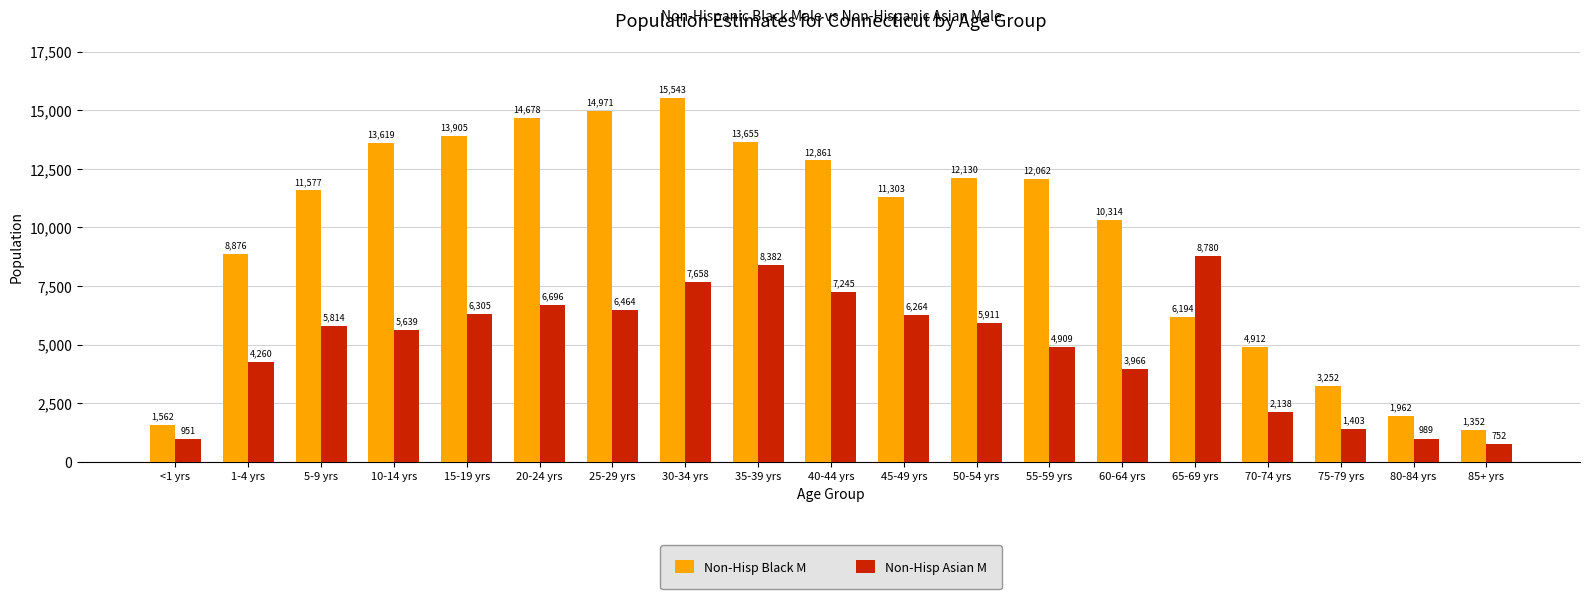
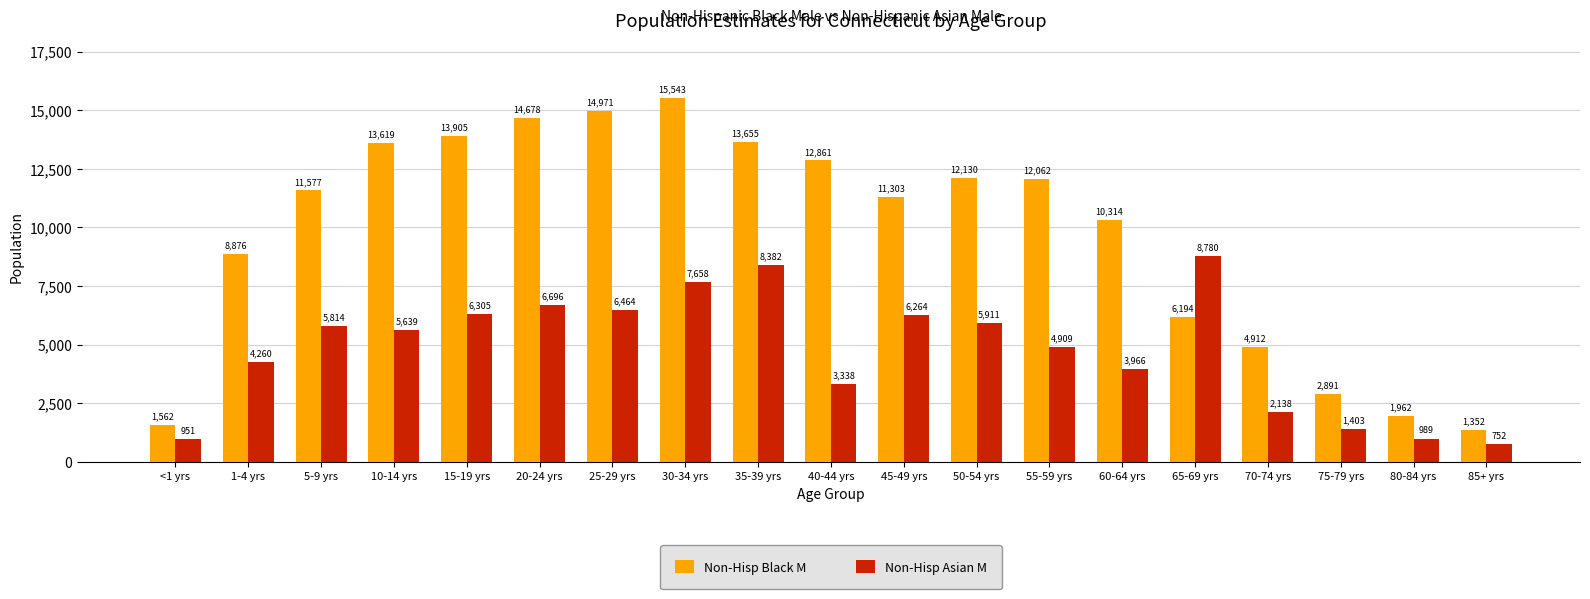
Non-Hisp Asian M, 40-44 yrs: 7,245 -> 3,338
Non-Hisp Black M, 75-79 yrs: 3,252 -> 2,891
